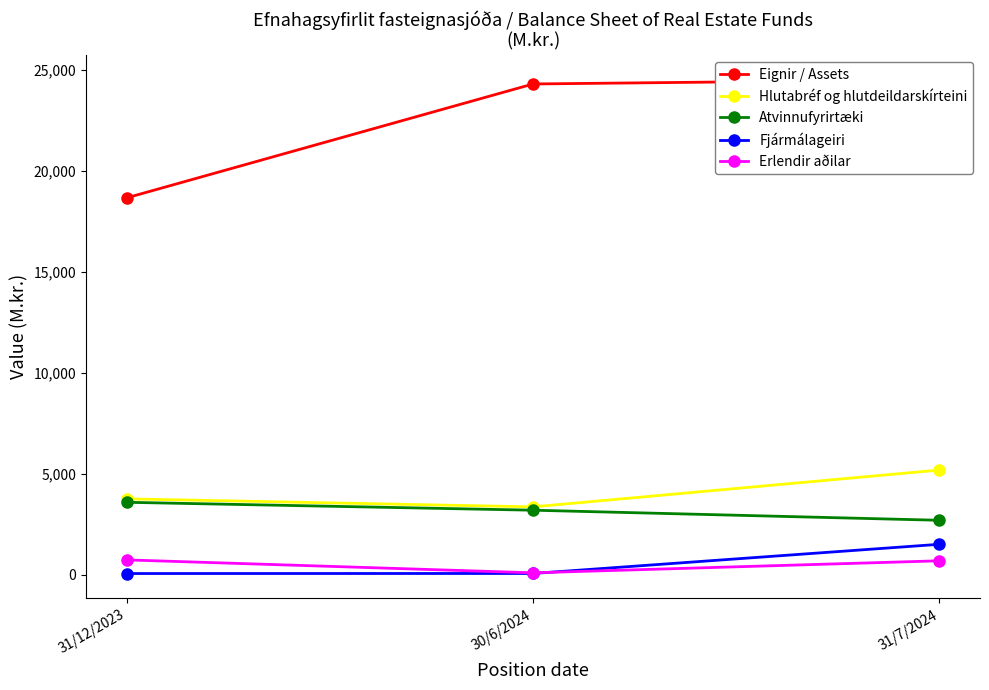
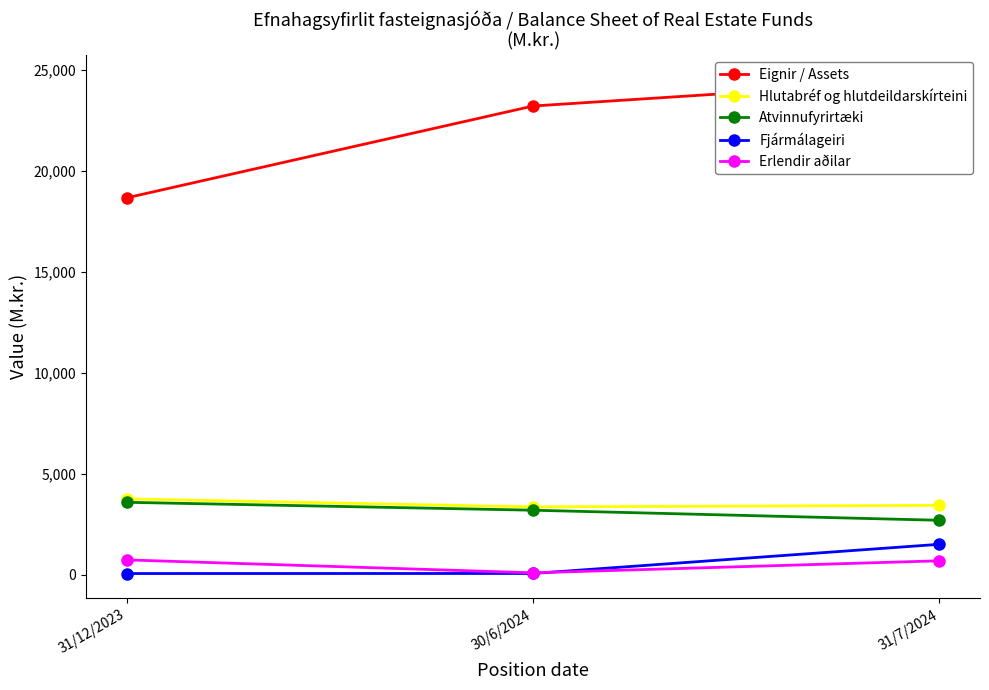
Eignir / Assets, 30/6/2024: 24,300 -> 23,200
Hlutabréf og hlutdeildarskírteini, 31/7/2024: 5,200 -> 3,400
